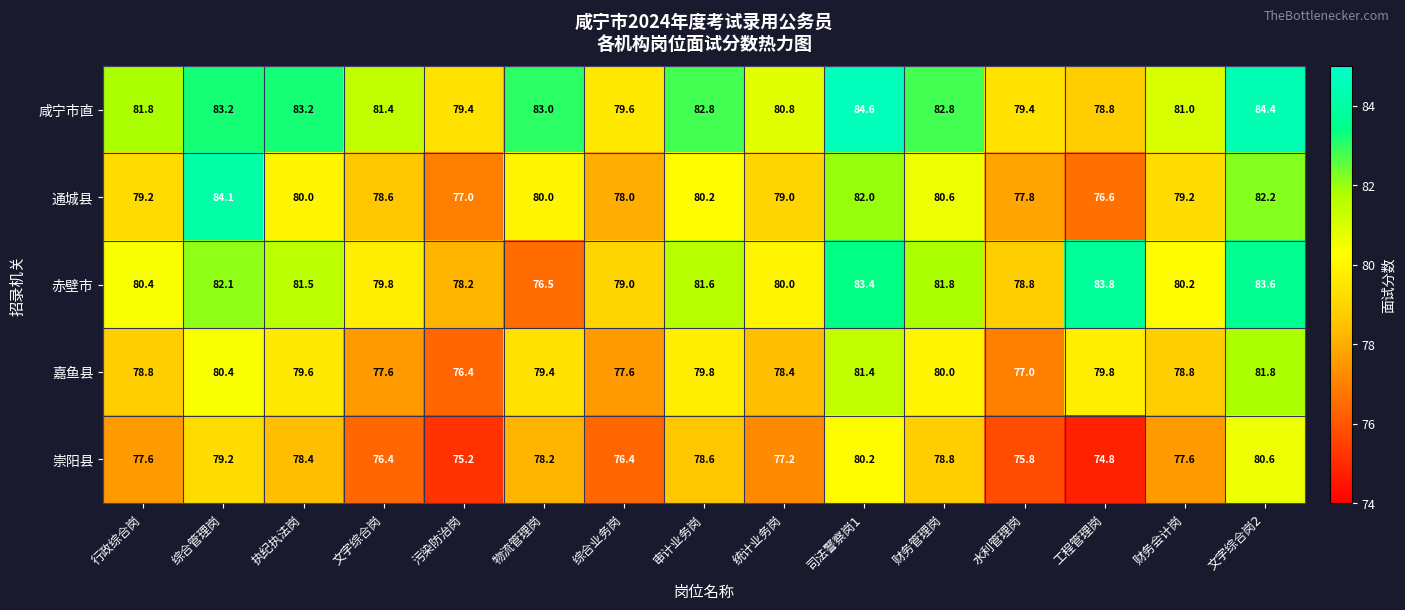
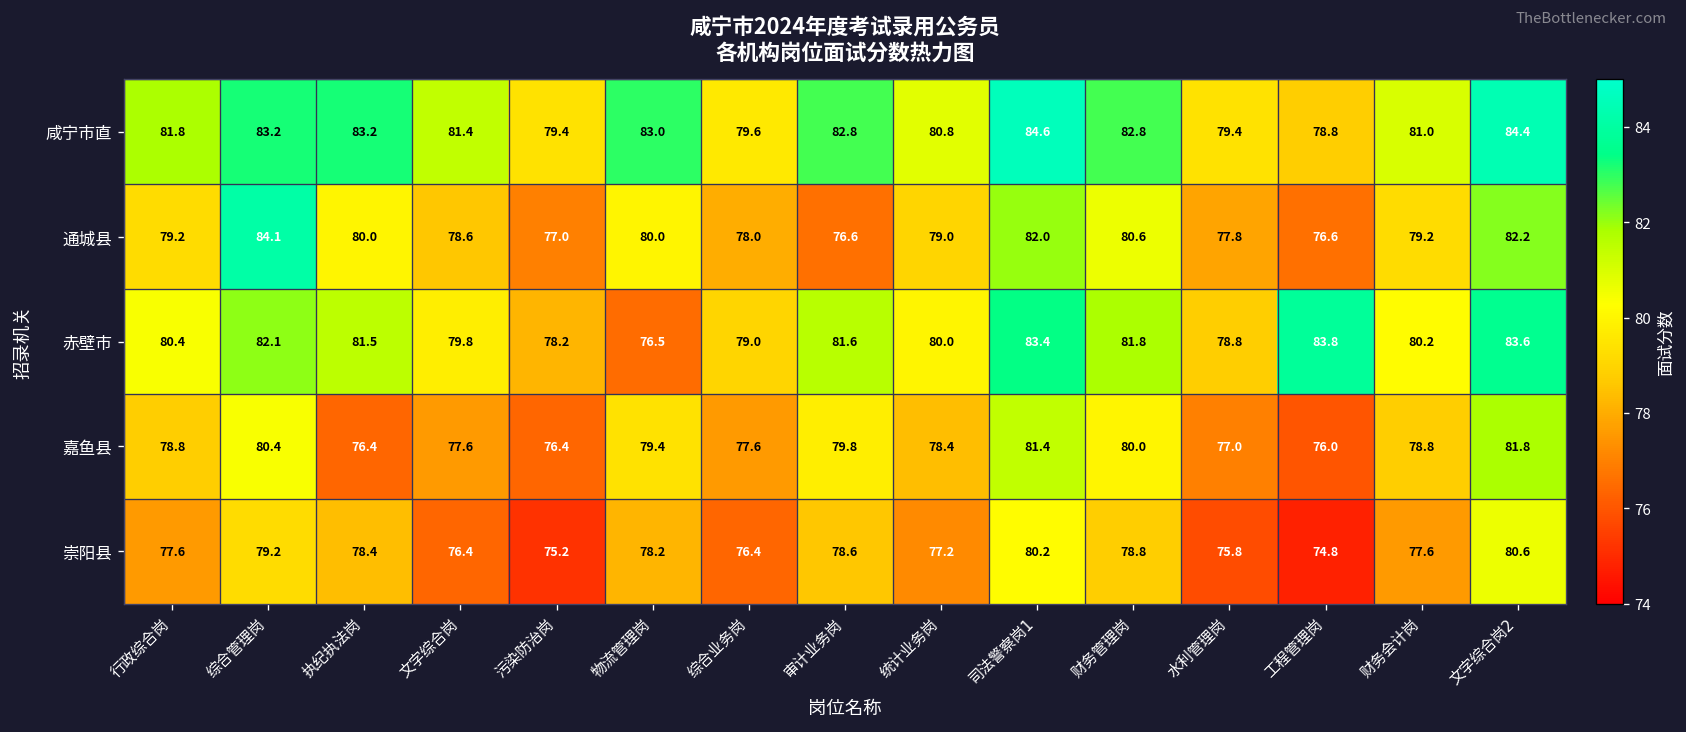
通城县, 审计业务岗: 80.2 -> 76.6
嘉鱼县, 执纪执法岗: 79.6 -> 76.4
嘉鱼县, 工程管理岗: 79.8 -> 76.0
